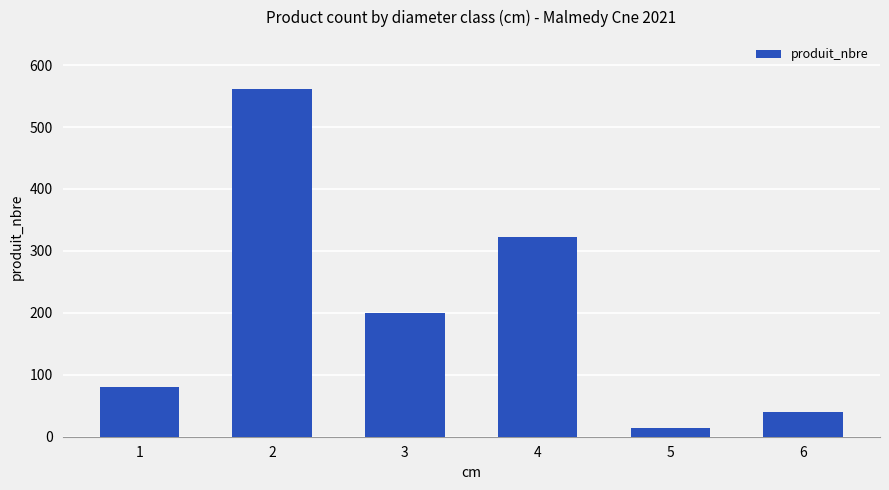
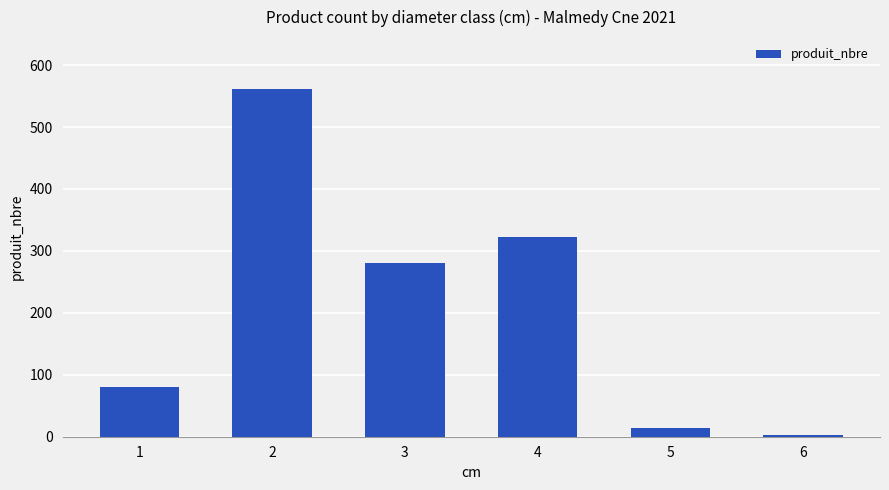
3: 200 -> 280
6: 40 -> 0
